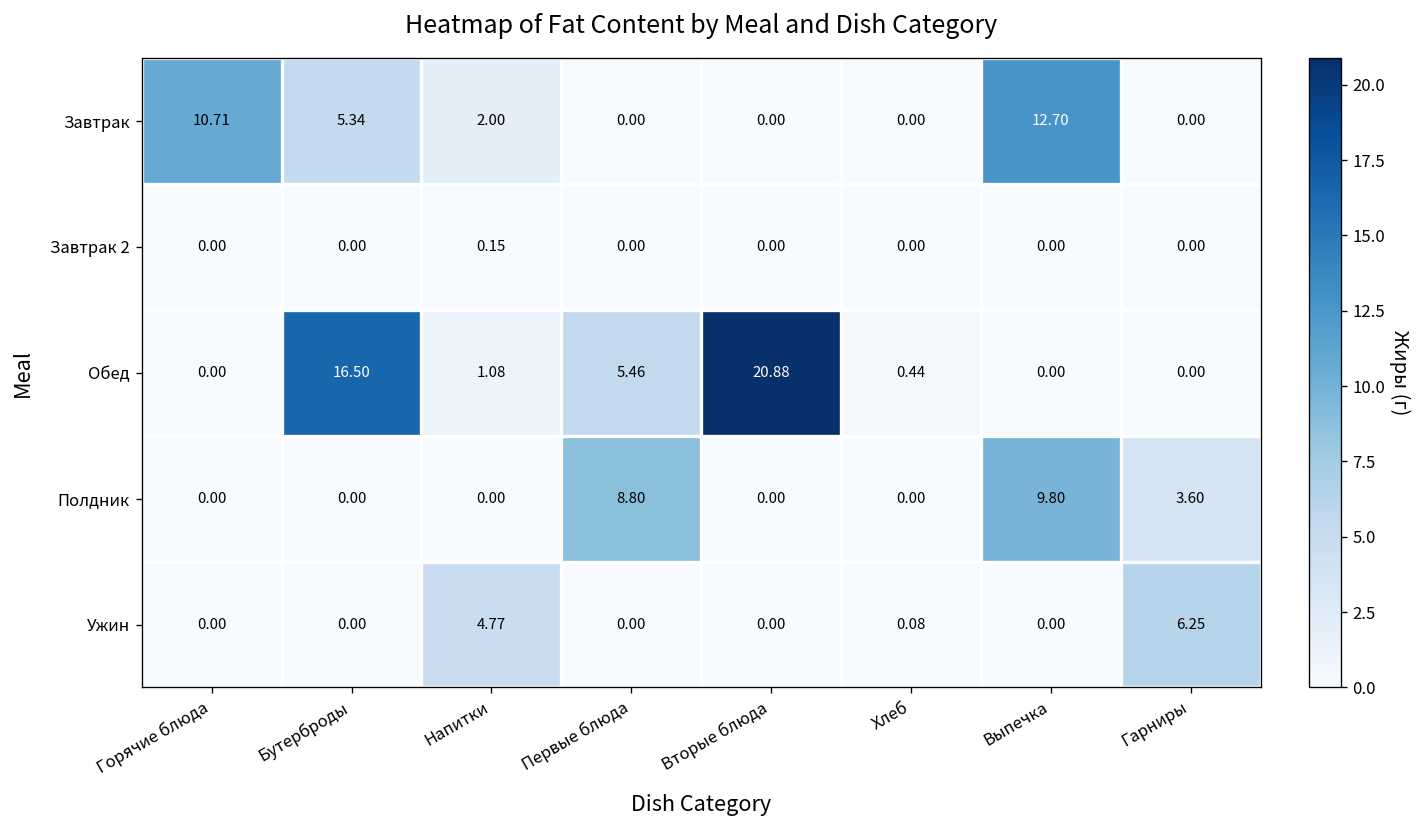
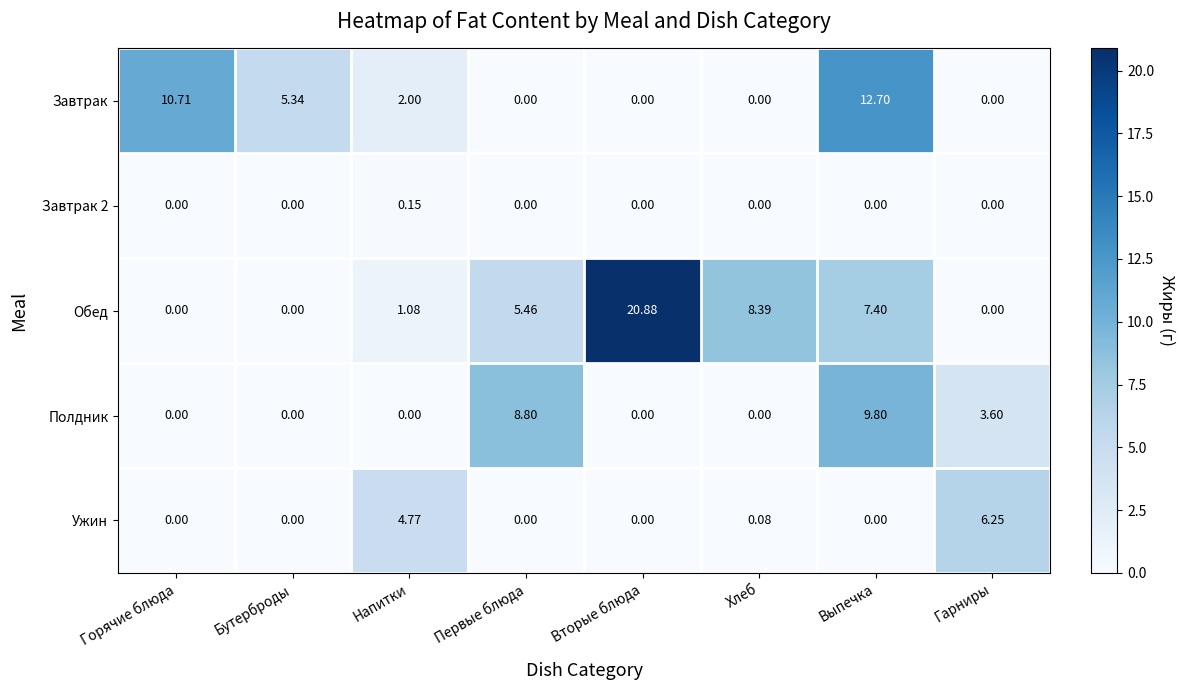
Обед, Бутерброды: 16.50 -> 0.00
Обед, Хлеб: 0.44 -> 8.39
Обед, Выпечка: 0.00 -> 7.40
